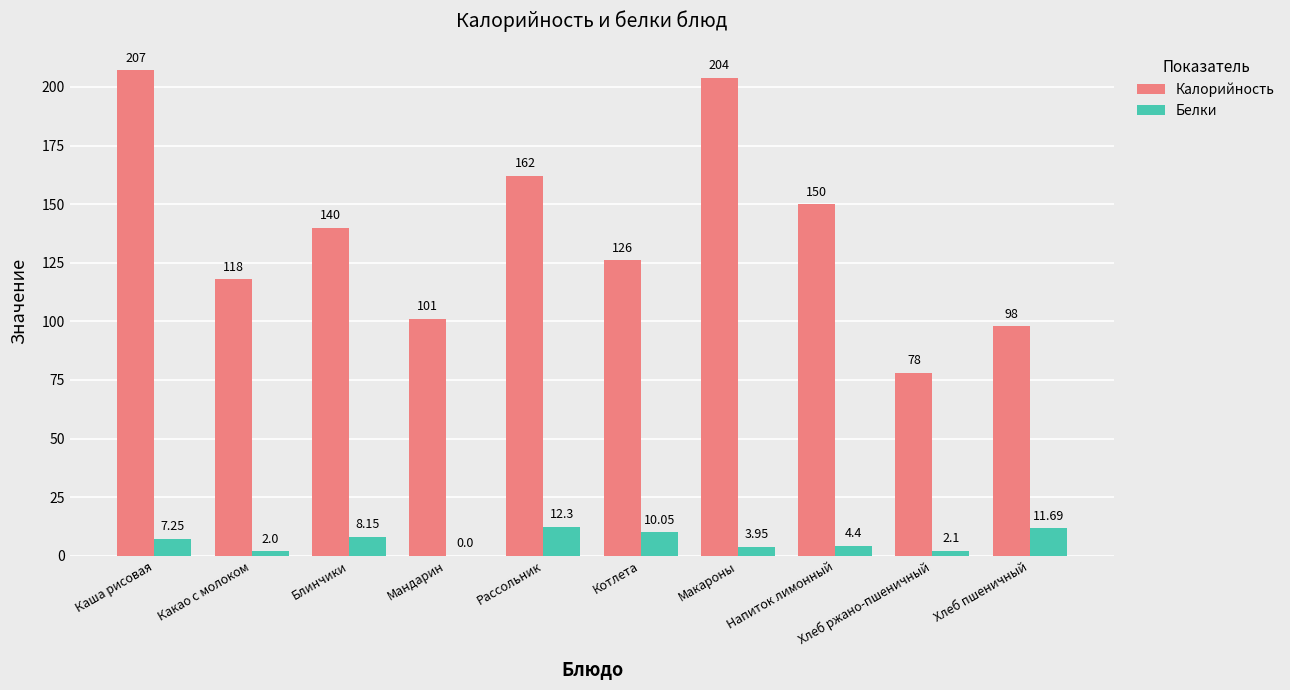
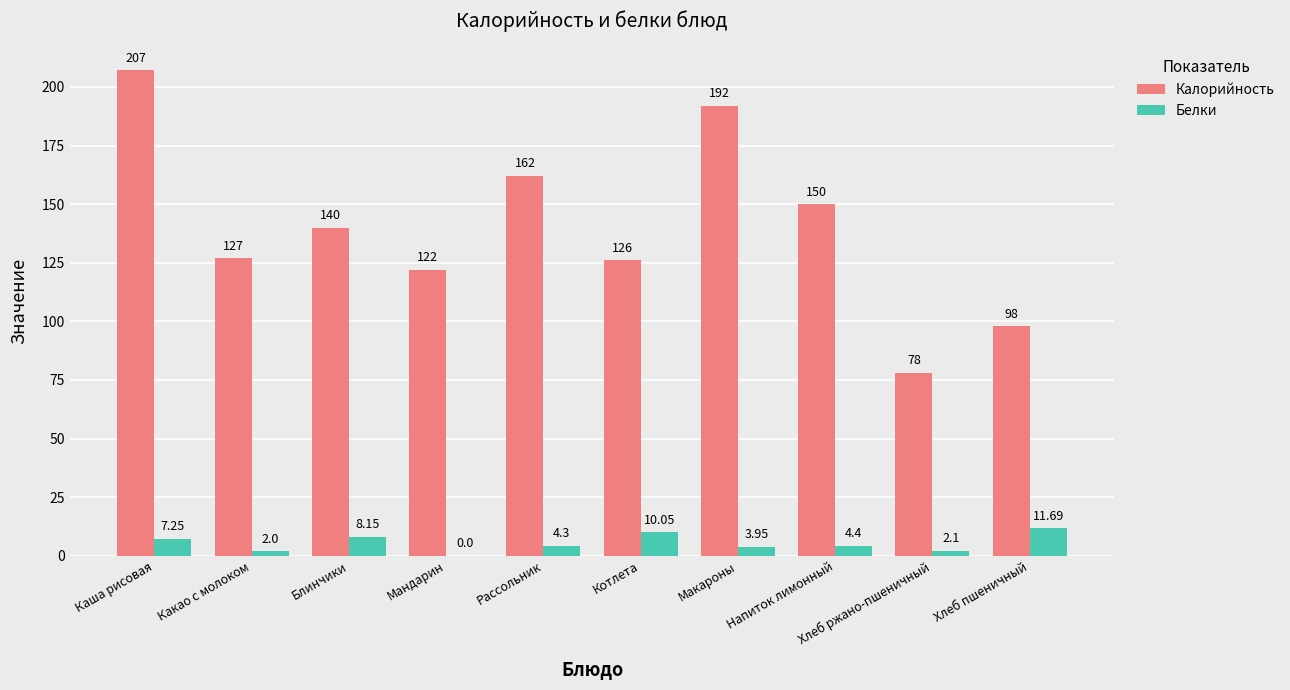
Калорийность, Какао с молоком: 118 -> 127
Калорийность, Мандарин: 101 -> 122
Белки, Рассольник: 12.3 -> 4.3
Калорийность, Макароны: 204 -> 192
